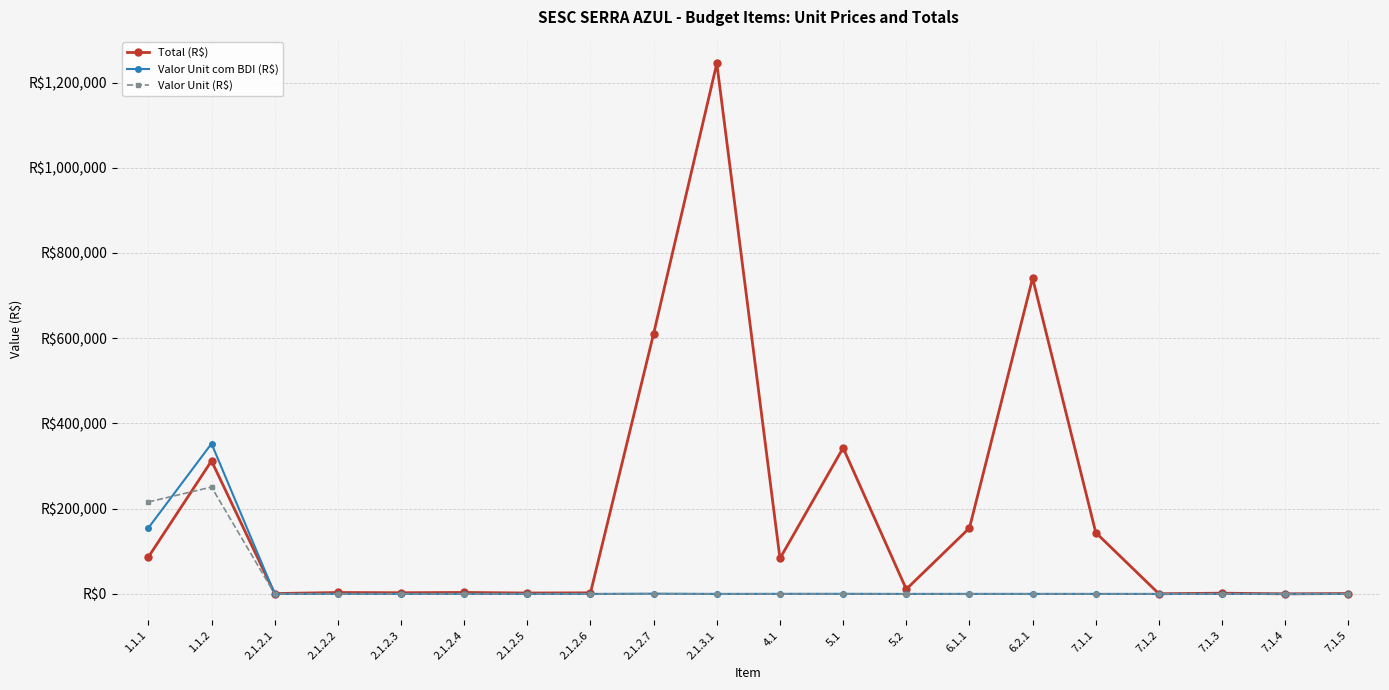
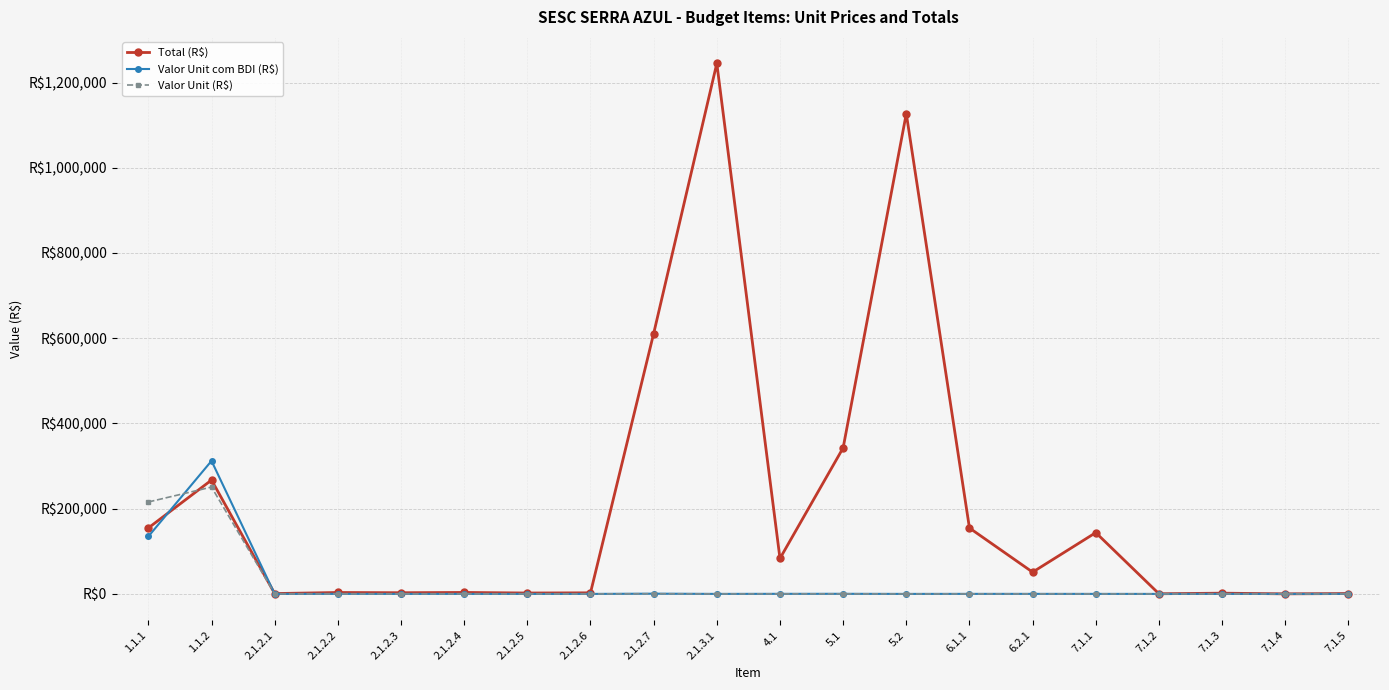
Total (R$), 1.1.1: R$90,000 -> R$150,000
Valor Unit com BDI (R$), 1.1.1: R$150,000 -> R$130,000
Total (R$), 1.1.2: R$310,000 -> R$270,000
Valor Unit com BDI (R$), 1.1.2: R$350,000 -> R$310,000
Total (R$), 5.2: R$10,000 -> R$1,130,000
Total (R$), 6.2.1: R$740,000 -> R$50,000
